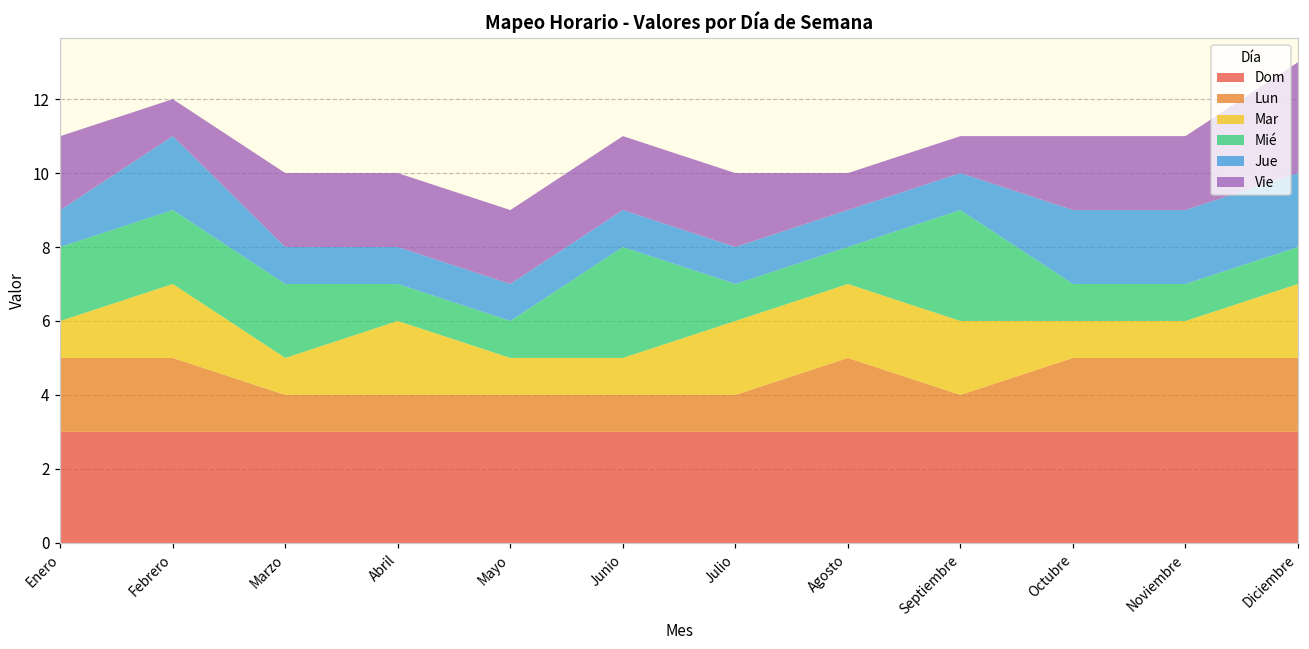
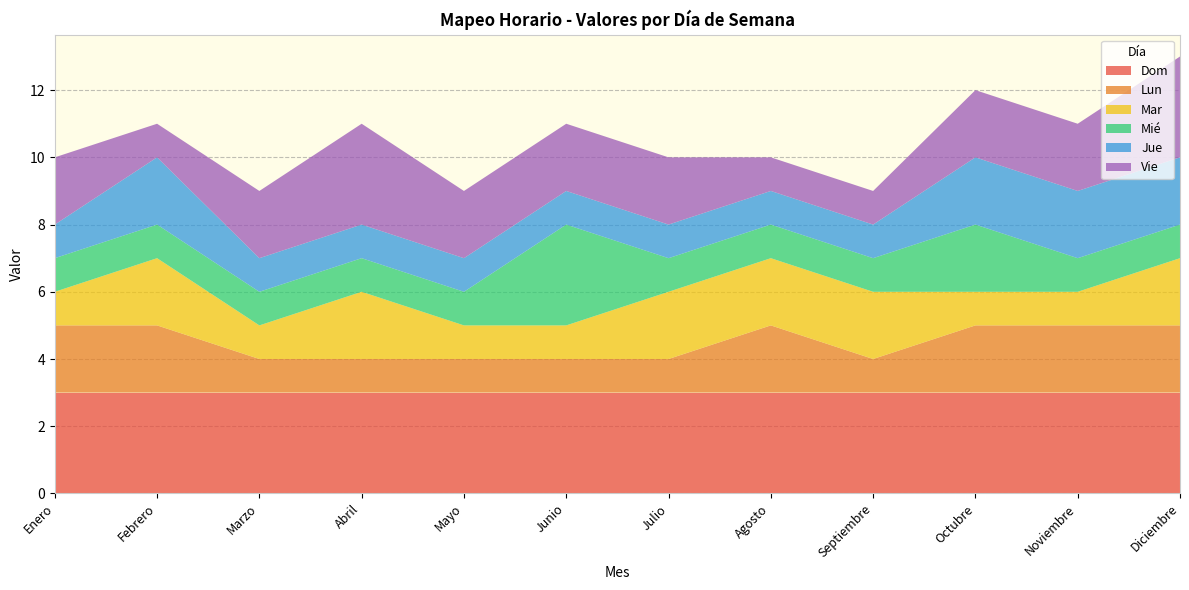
Mié, Enero: 2 -> 1
Mié, Febrero: 2 -> 1
Mié, Marzo: 2 -> 1
Vie, Abril: 2 -> 3
Mié, Septiembre: 3 -> 1
Mié, Octubre: 1 -> 2
